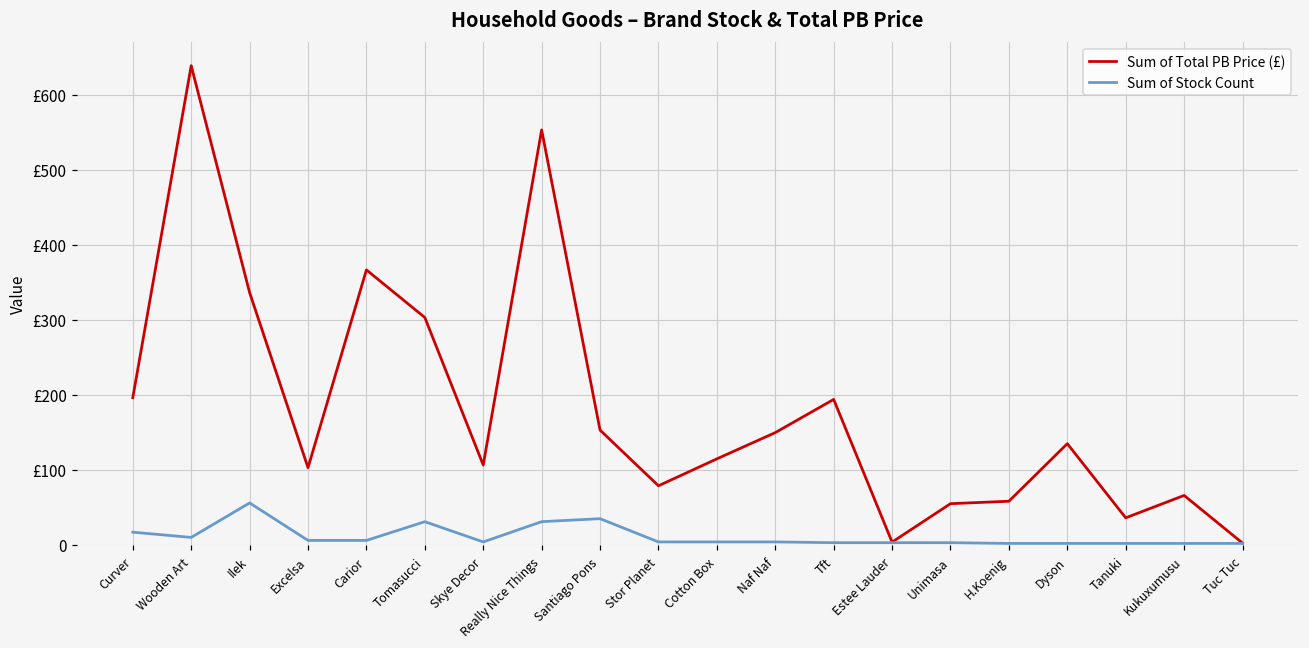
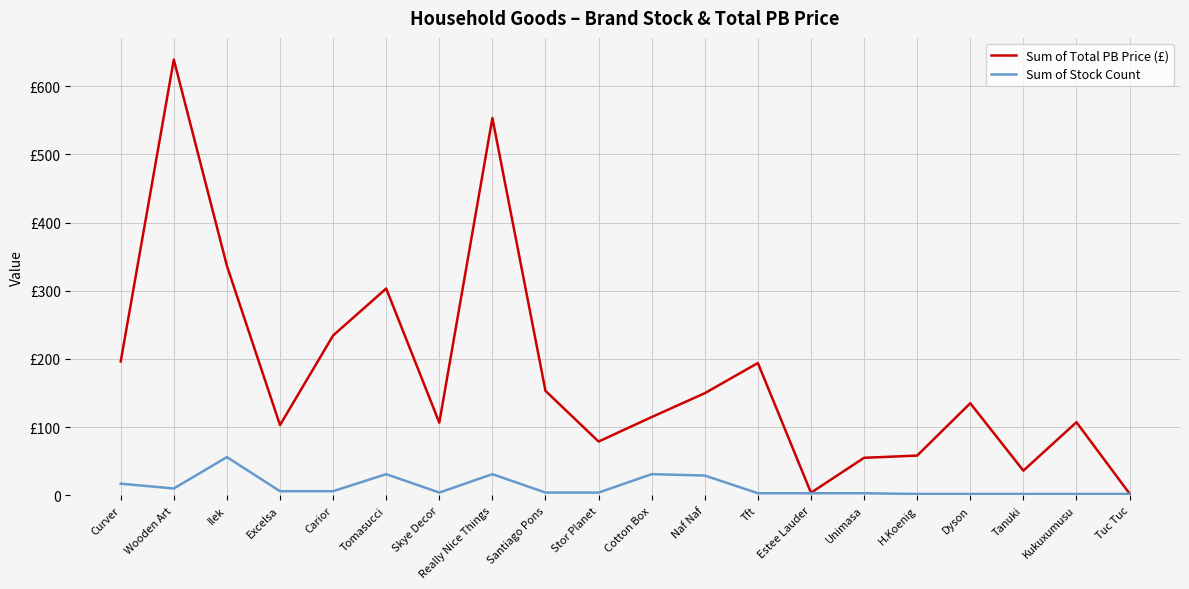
Sum of Total PB Price (£), Carior: £370 -> £230
Sum of Stock Count, Santiago Pons: £40 -> £0
Sum of Stock Count, Cotton Box: £0 -> £30
Sum of Stock Count, Naf Naf: £0 -> £30
Sum of Total PB Price (£), Kukuxumusu: £70 -> £110
